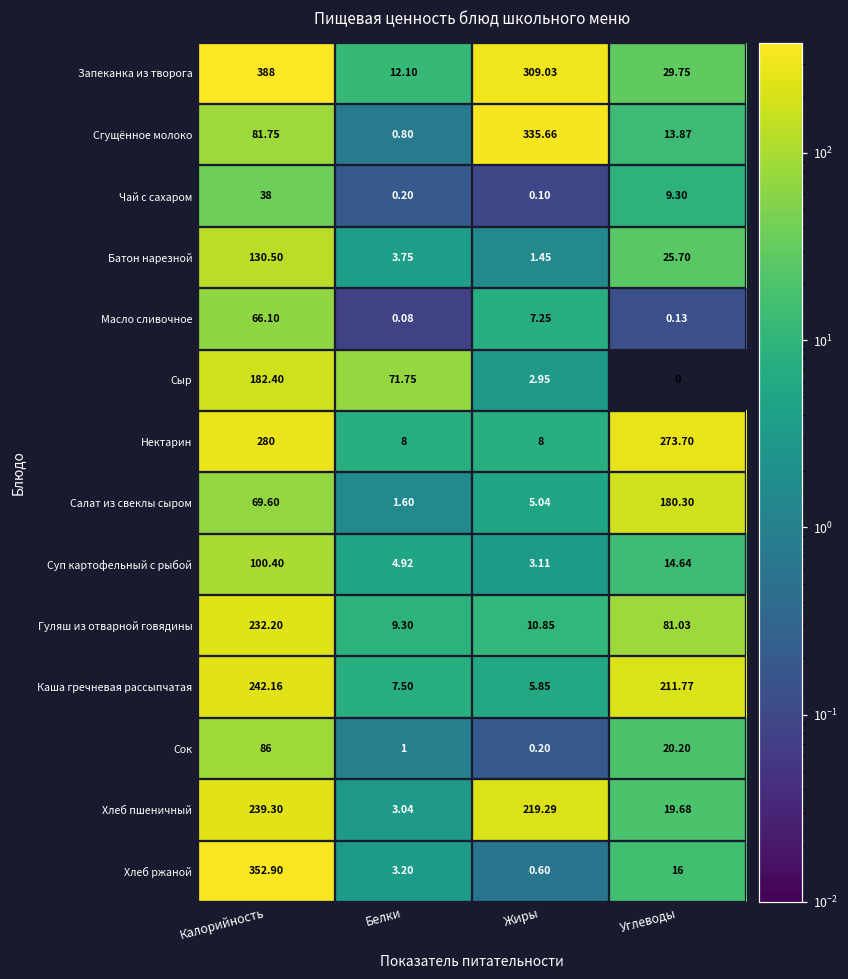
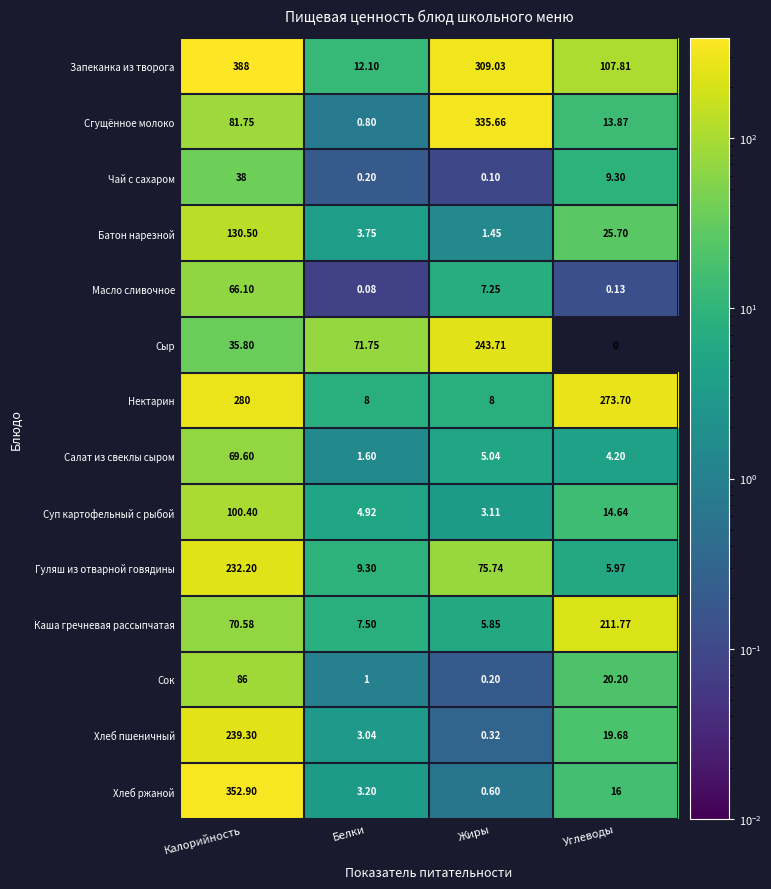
Запеканка из творога, Углеводы: 29.75 -> 107.81
Сыр, Калорийность: 182.40 -> 35.80
Сыр, Жиры: 2.95 -> 243.71
Салат из свеклы сыром, Углеводы: 180.30 -> 4.20
Гуляш из отварной говядины, Жиры: 10.85 -> 75.74
Гуляш из отварной говядины, Углеводы: 81.03 -> 5.97
Каша гречневая рассыпчатая, Калорийность: 242.16 -> 70.58
Хлеб пшеничный, Жиры: 219.29 -> 0.32
